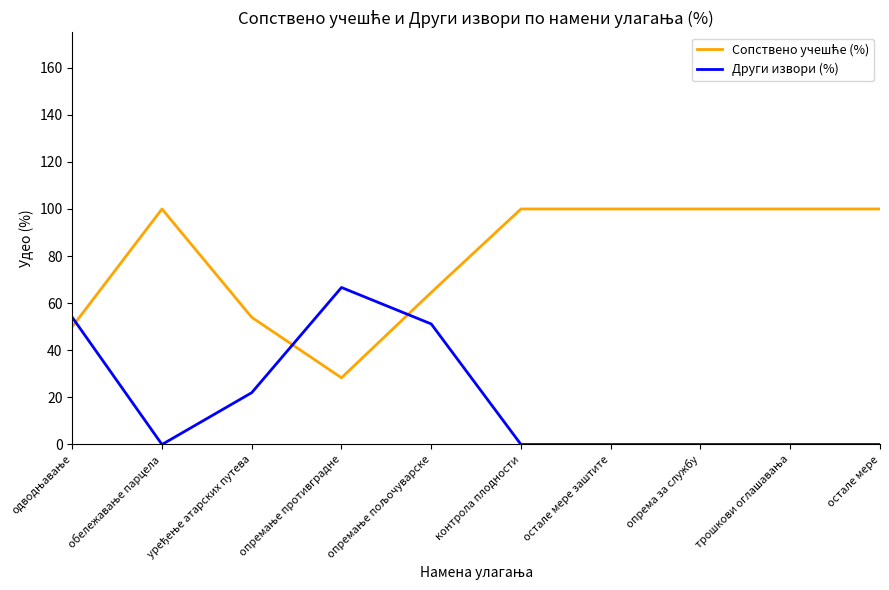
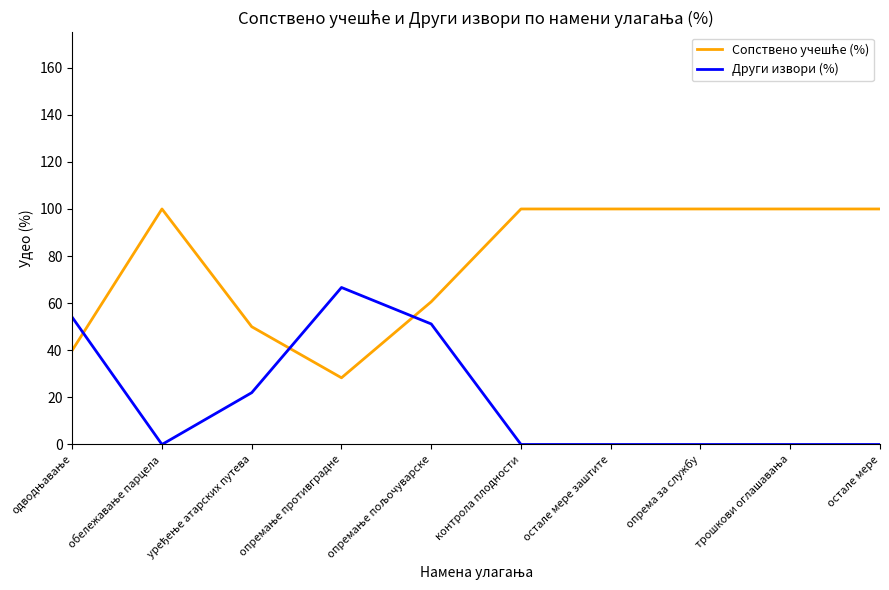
Сопствено учешће (%), одводњавање: 50 -> 40
Сопствено учешће (%), уређење атарских путева: 54 -> 50
Сопствено учешће (%), опремање пољочуварске: 65 -> 61
